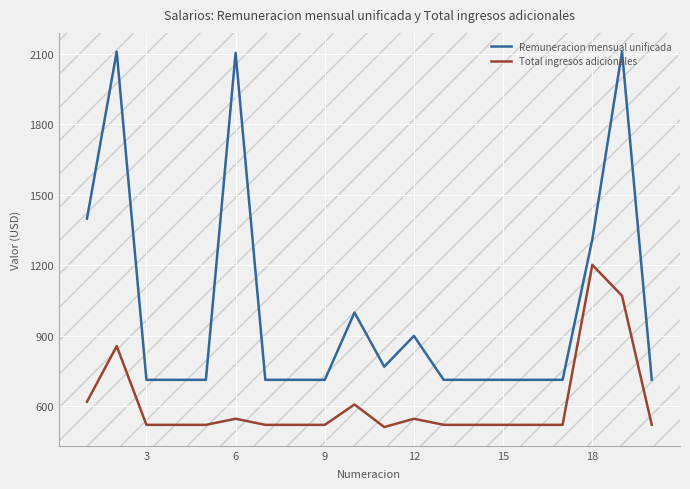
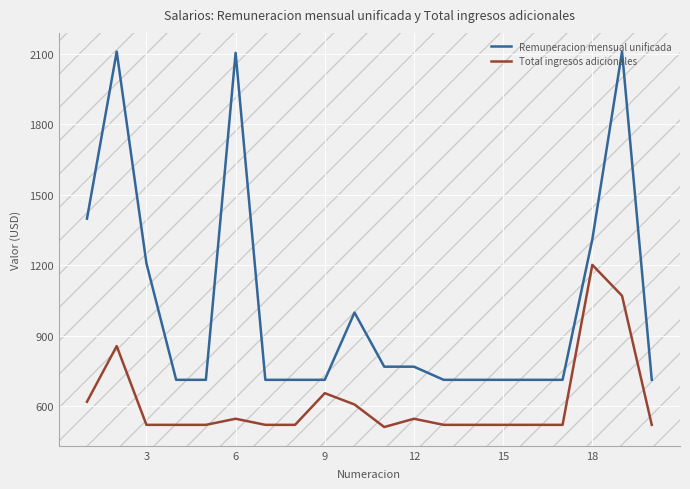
Remuneracion mensual unificada, 3: 710 -> 1210
Total ingresos adicionales, 9: 520 -> 660
Remuneracion mensual unificada, 12: 900 -> 770
